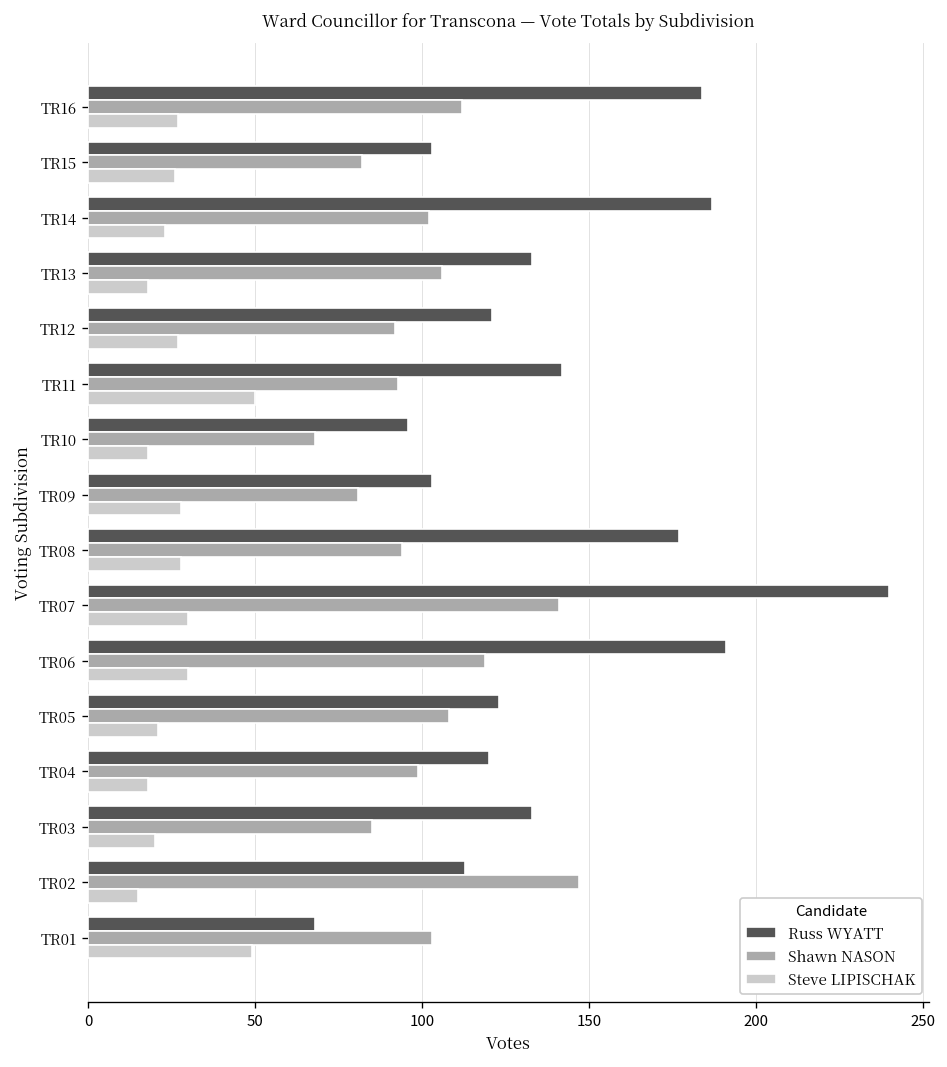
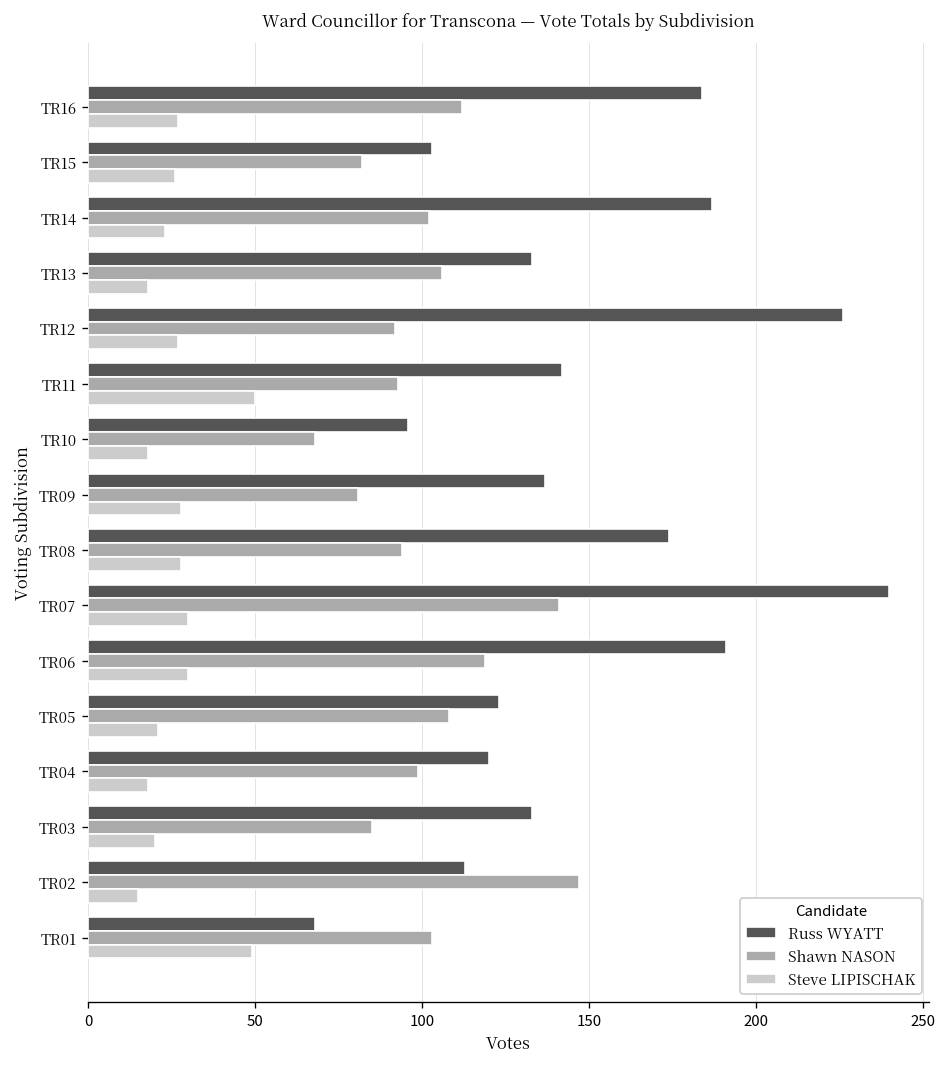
Russ WYATT, TR12: 121 -> 226
Russ WYATT, TR09: 103 -> 137
Russ WYATT, TR08: 177 -> 174
